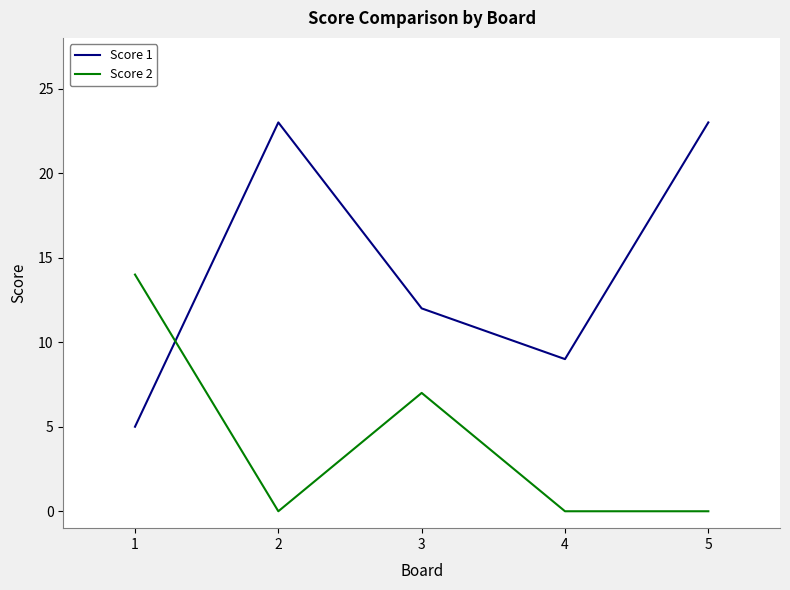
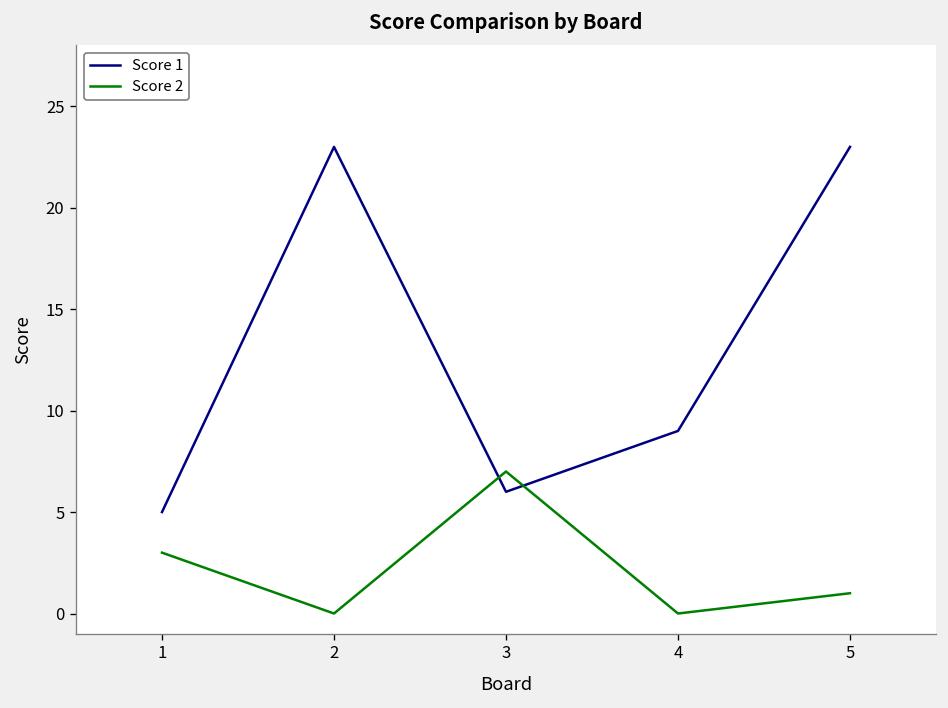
Score 2, 1: 14 -> 3
Score 1, 3: 12 -> 6
Score 2, 5: 0 -> 1
